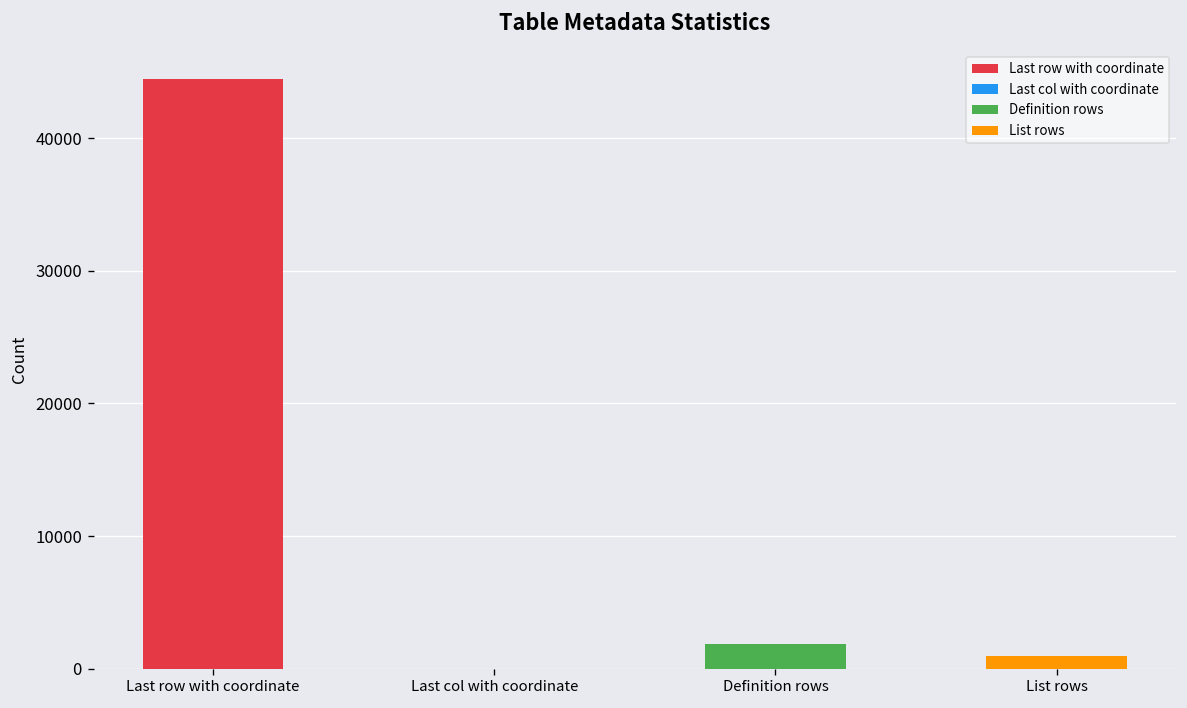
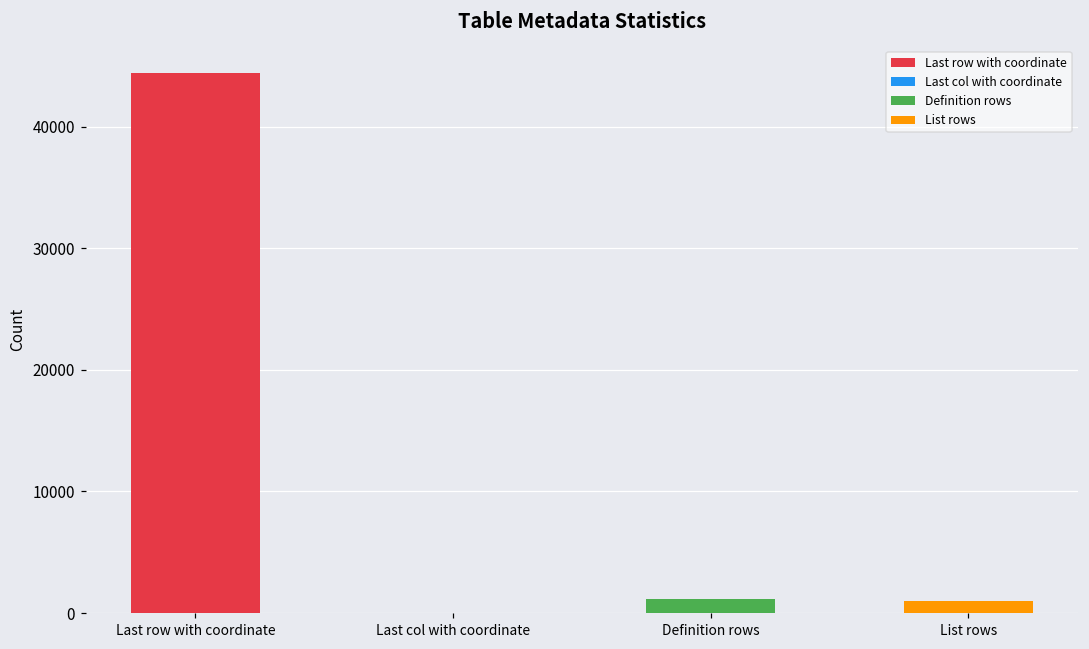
Definition rows: 1900 -> 1100
